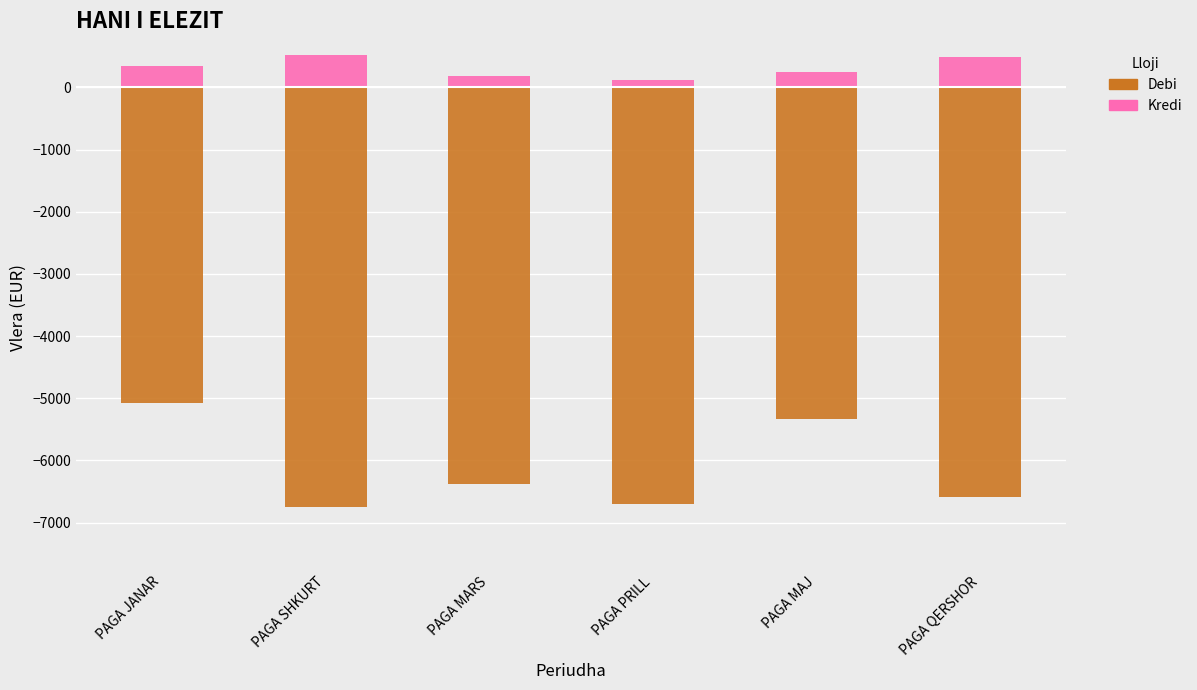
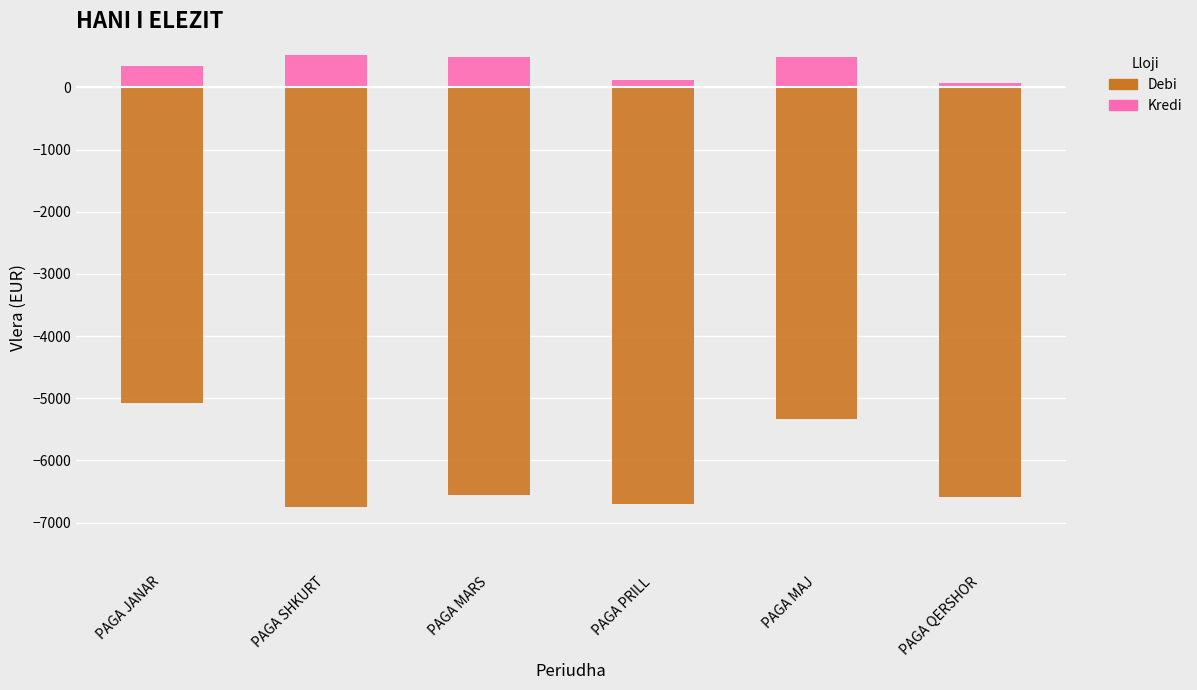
Debi, PAGA MARS: -6400 -> -6600
Kredi, PAGA MARS: 200 -> 500
Kredi, PAGA MAJ: 200 -> 500
Kredi, PAGA QERSHOR: 500 -> 100
